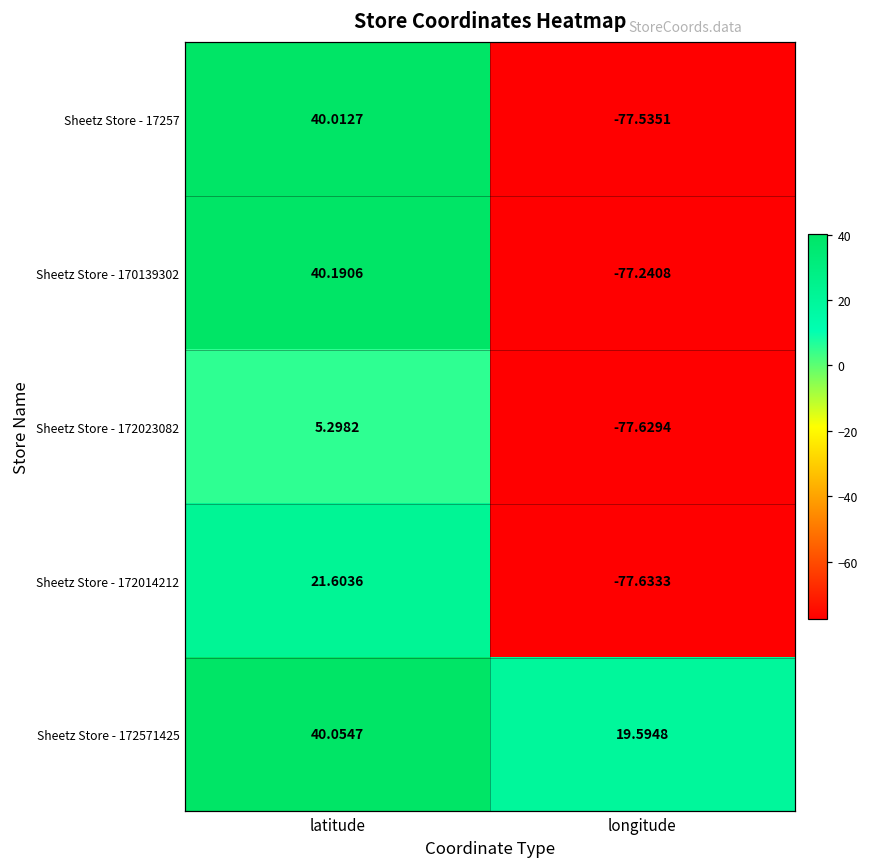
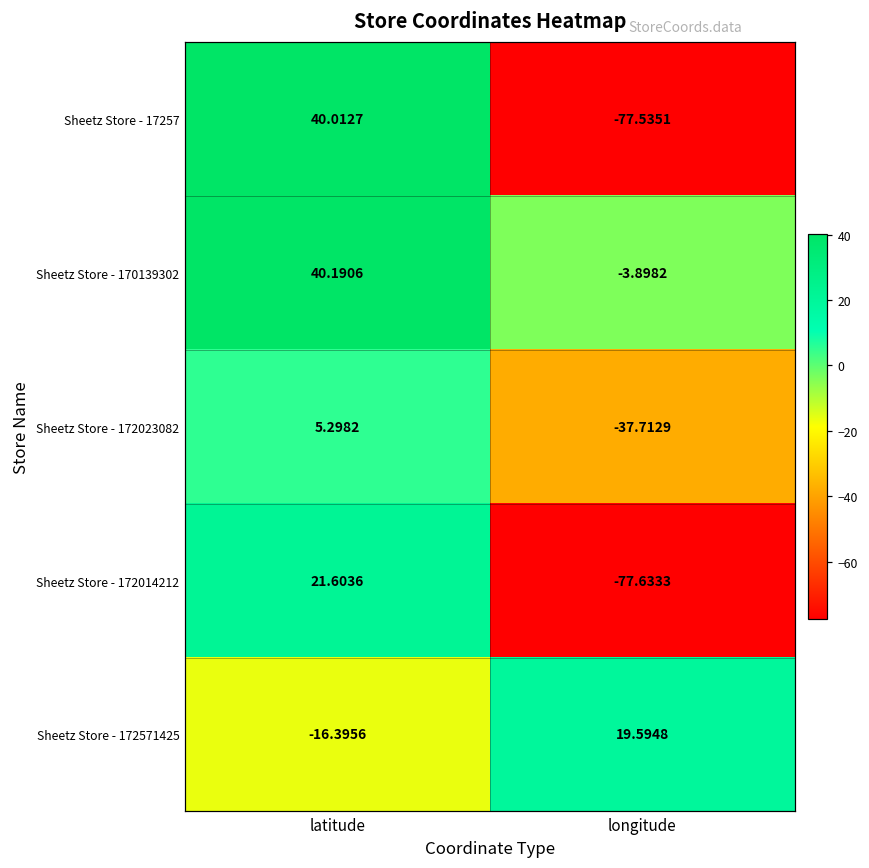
Sheetz Store - 170139302, longitude: -77.2408 -> -3.8982
Sheetz Store - 172023082, longitude: -77.6294 -> -37.7129
Sheetz Store - 172571425, latitude: 40.0547 -> -16.3956
